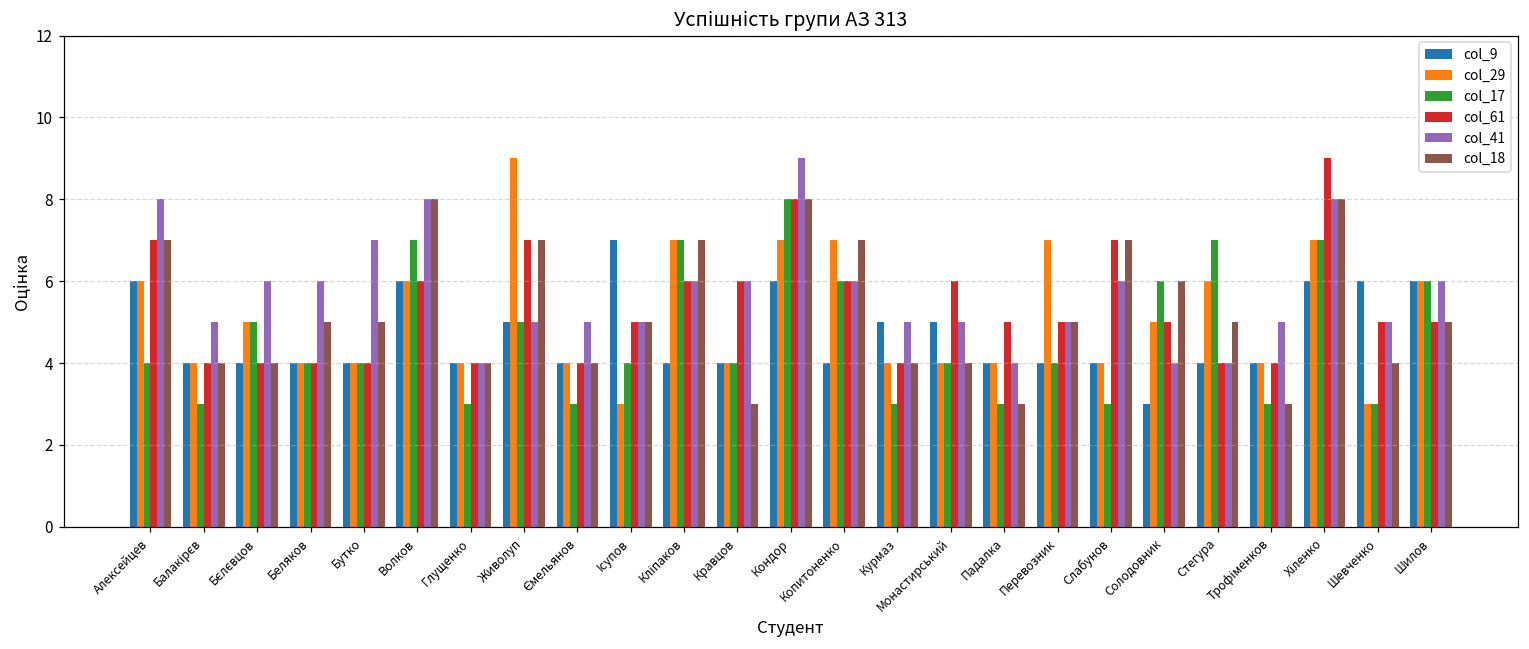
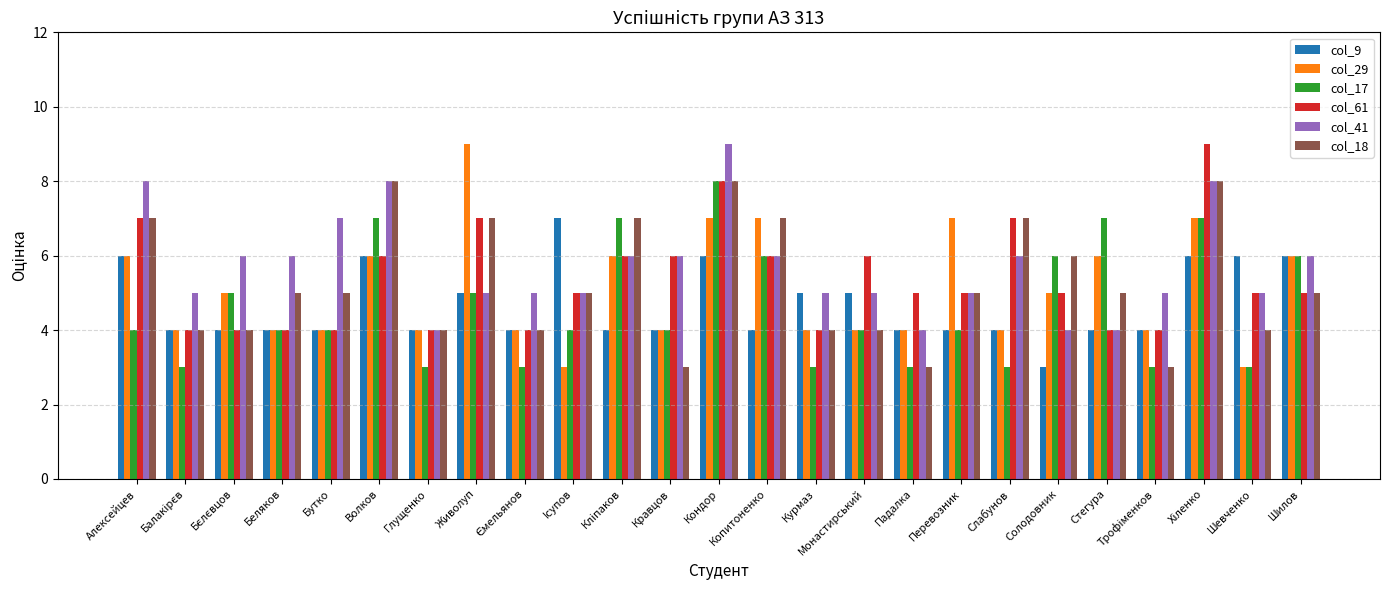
col_29, Кліпаков: 7 -> 6
